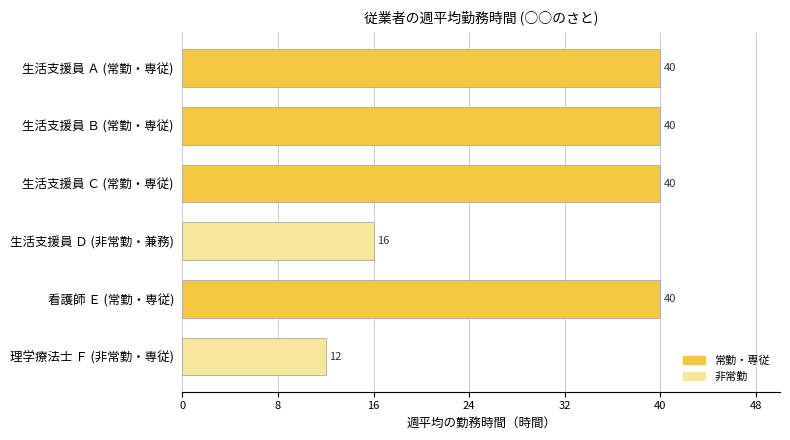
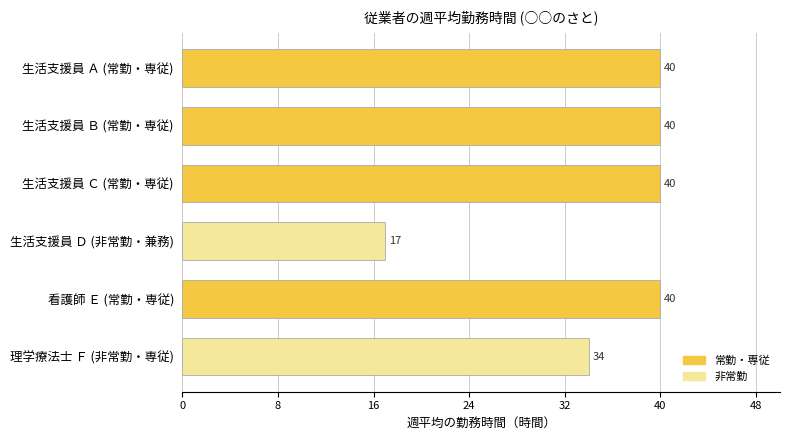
生活支援員 Ｄ (非常勤・兼務): 16 -> 17
理学療法士 Ｆ (非常勤・専従): 12 -> 34
